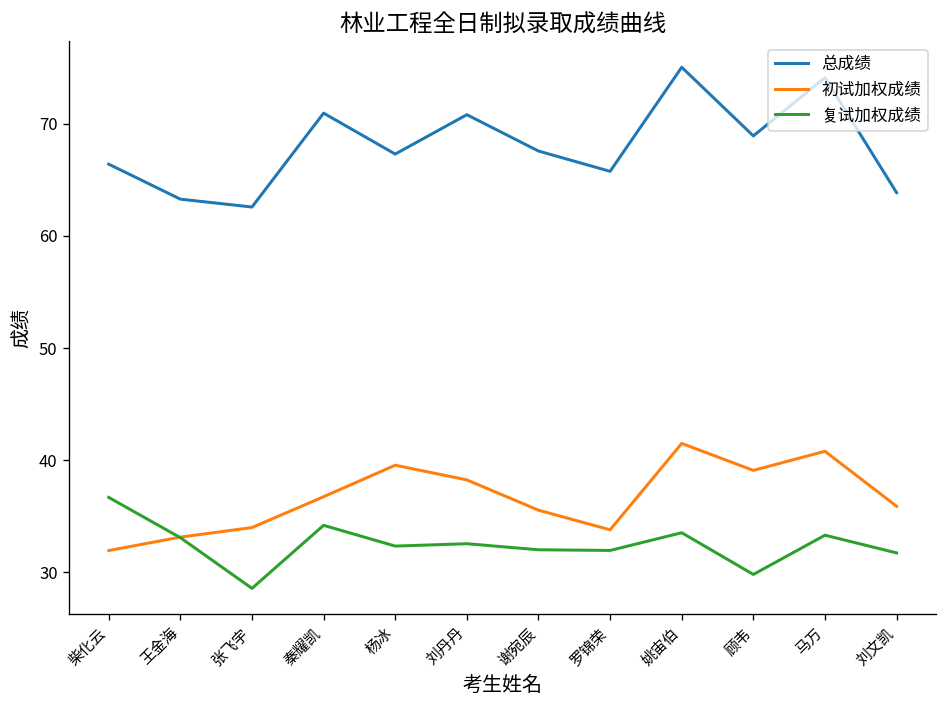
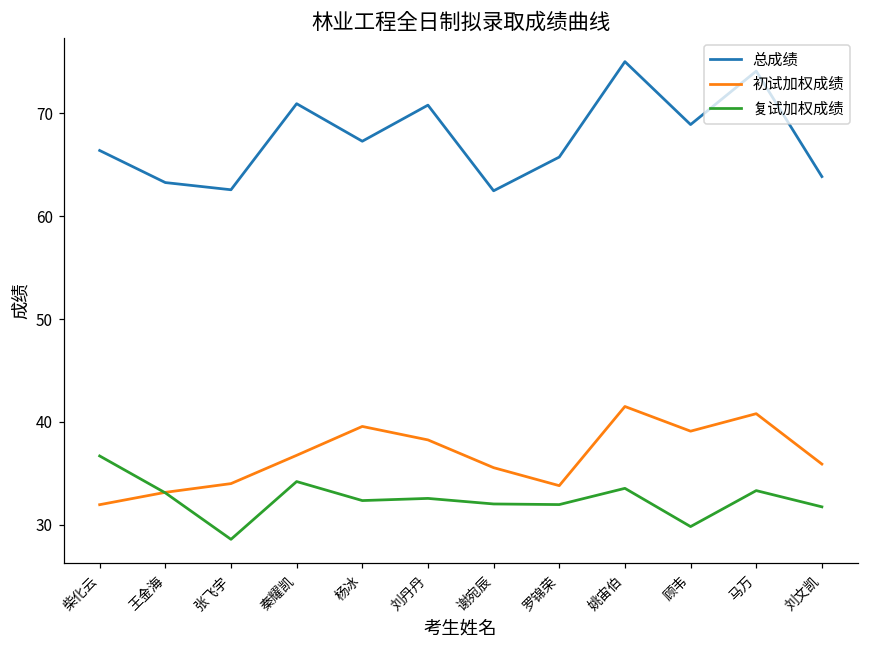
总成绩, 谢宛辰: 68 -> 62
